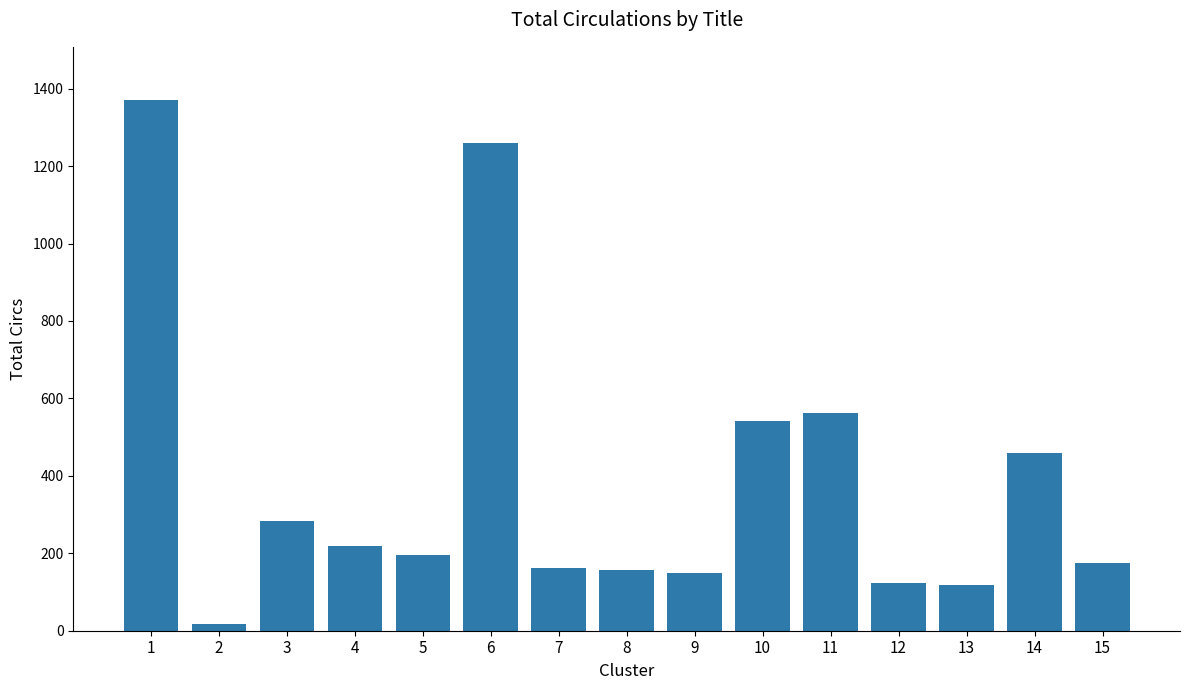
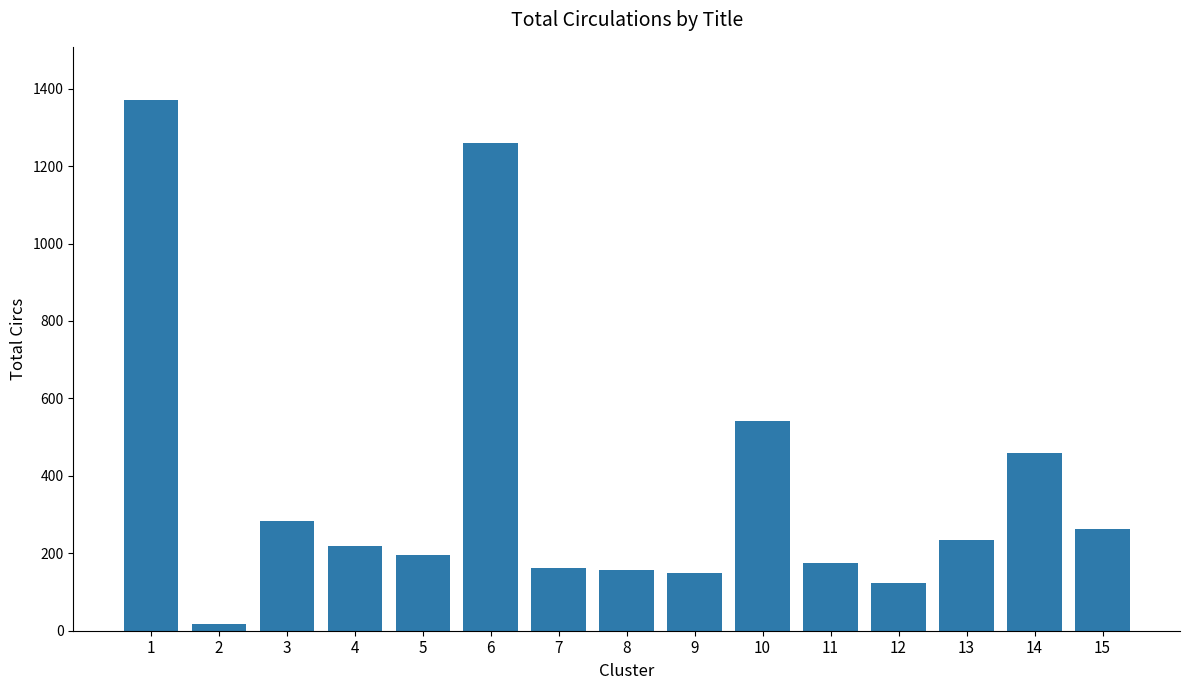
11: 560 -> 180
13: 120 -> 230
15: 180 -> 260
